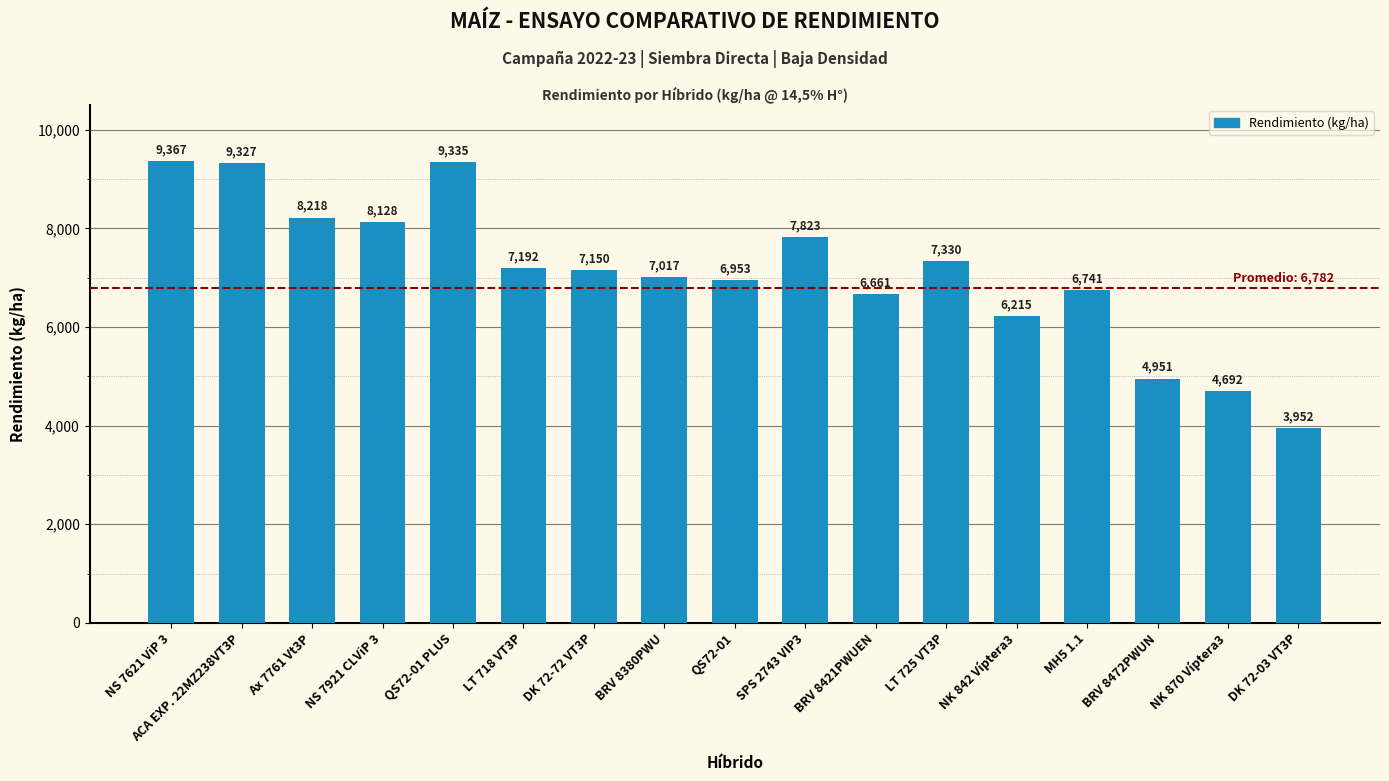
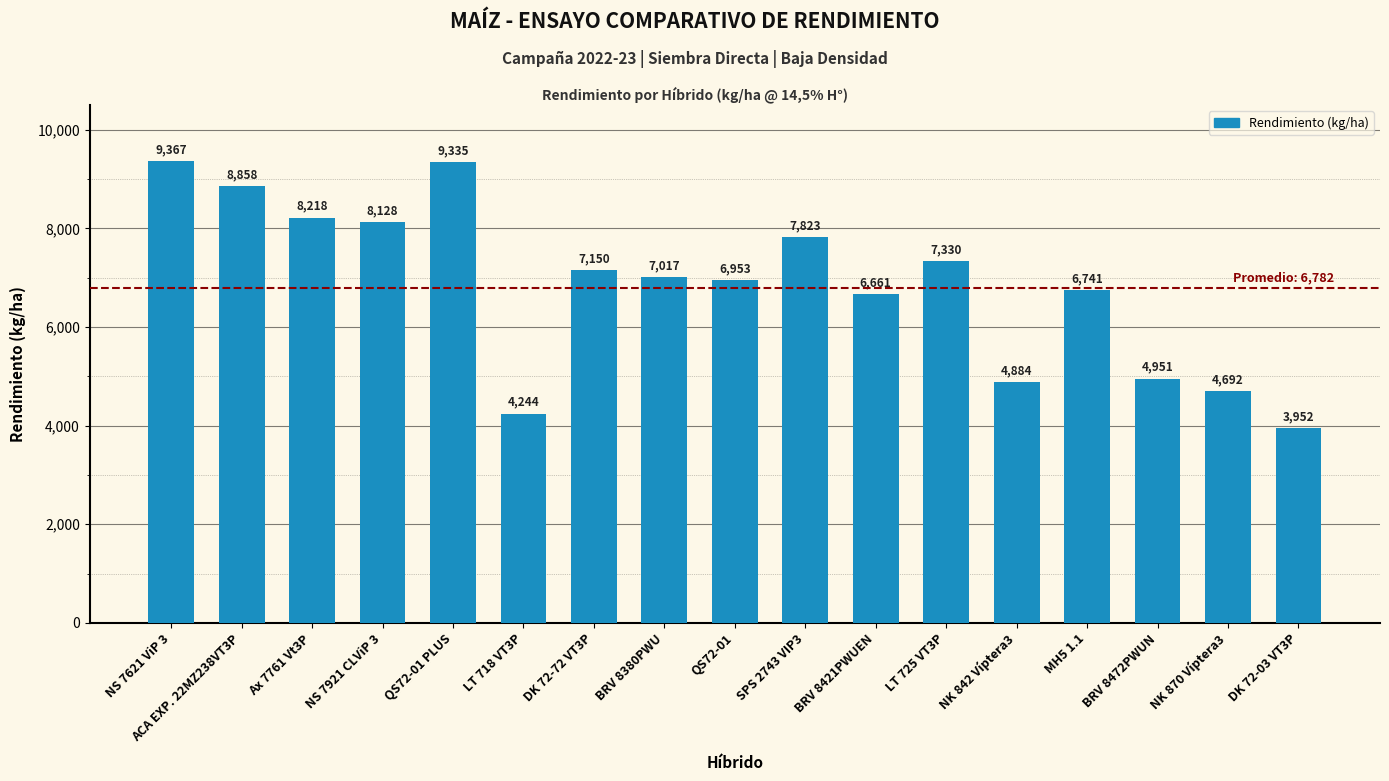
ACA EXP. 22MZ238VT3P: 9,327 -> 8,858
LT 718 VT3P: 7,192 -> 4,244
NK 842 Víptera3: 6,215 -> 4,884
